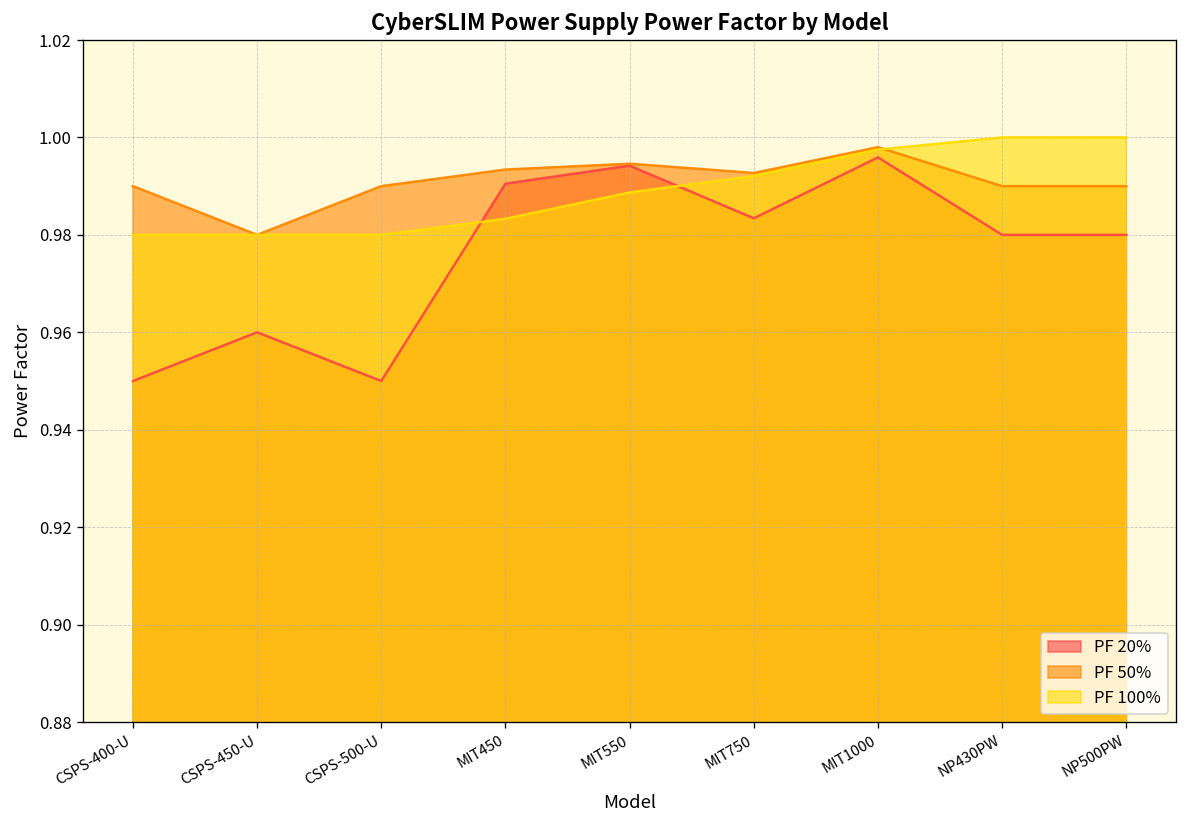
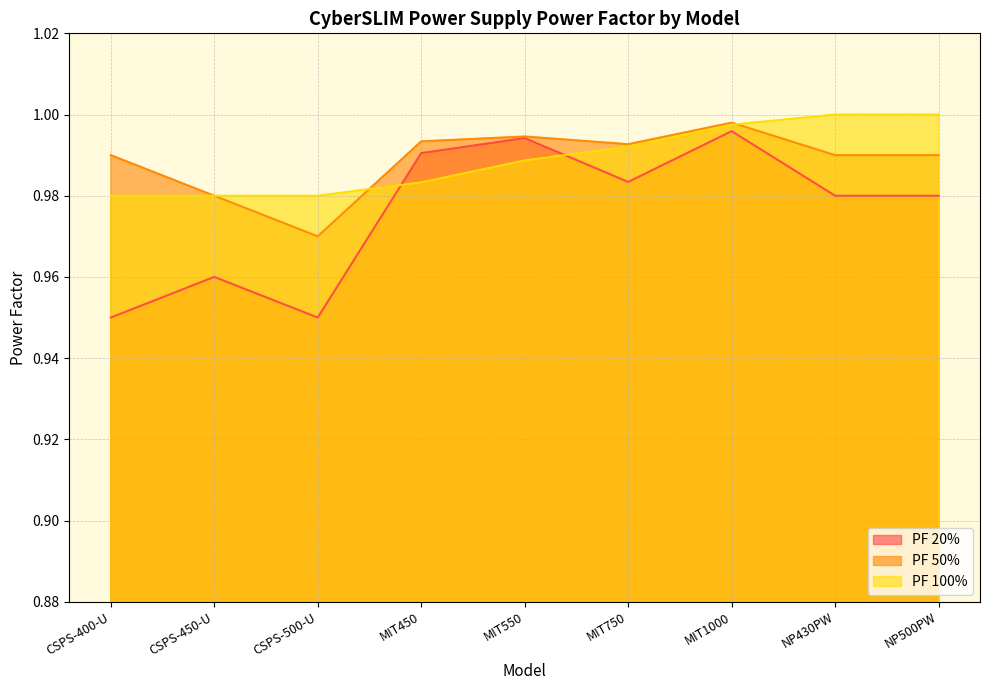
PF 50%, CSPS-500-U: 0.99 -> 0.97
